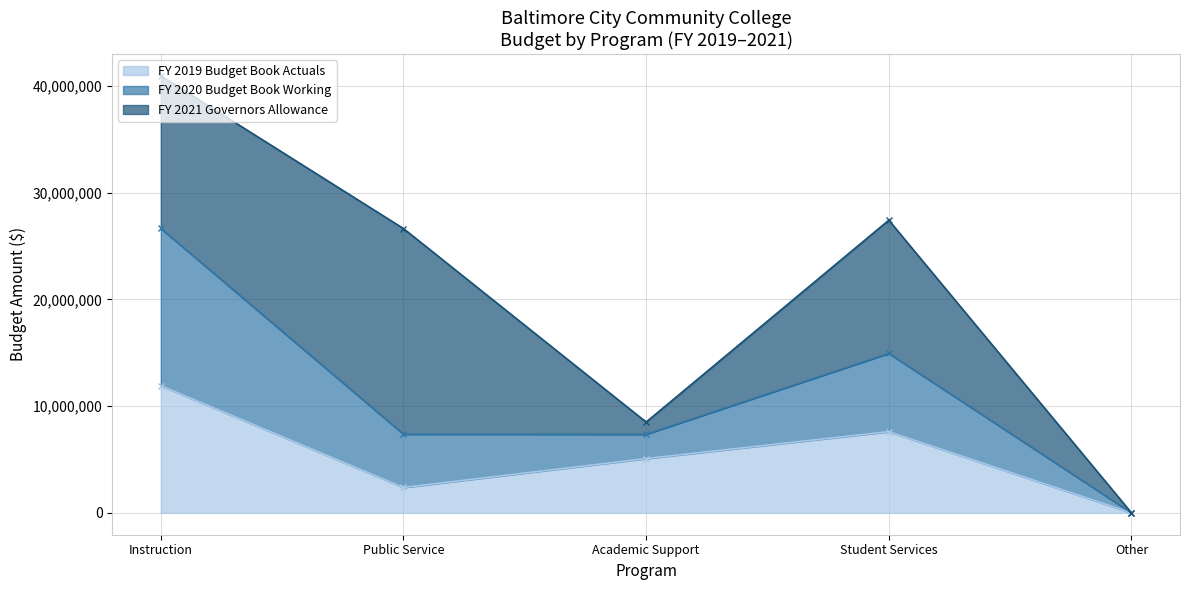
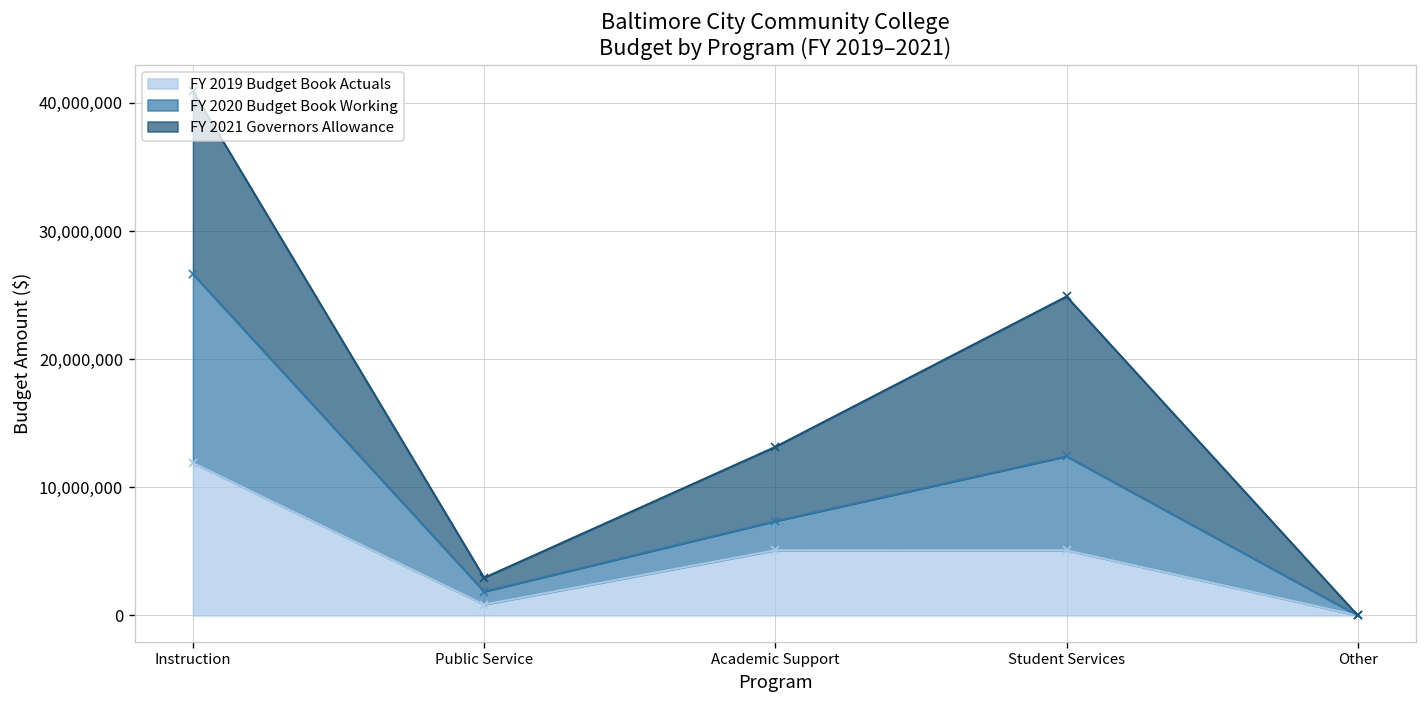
FY 2019 Budget Book Actuals, Public Service: 2,400,000 -> 900,000
FY 2020 Budget Book Working, Public Service: 5,000,000 -> 1,000,000
FY 2021 Governors Allowance, Public Service: 19,300,000 -> 1,100,000
FY 2021 Governors Allowance, Academic Support: 1,100,000 -> 5,800,000
FY 2019 Budget Book Actuals, Student Services: 7,600,000 -> 5,100,000
